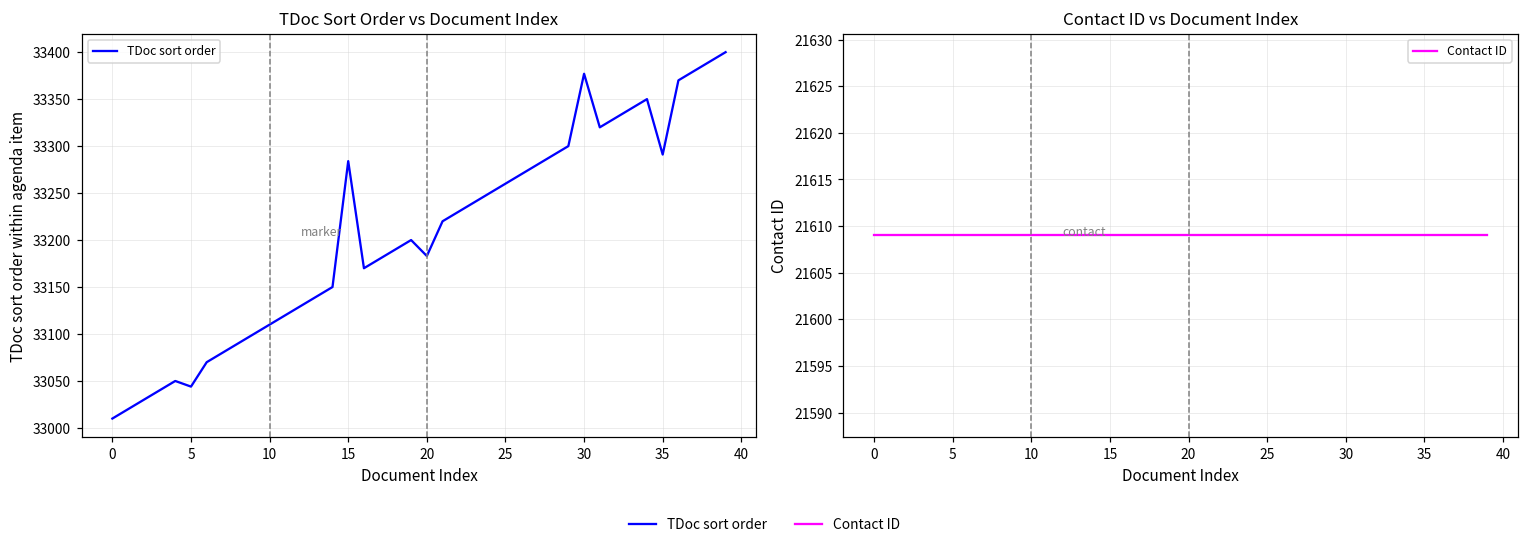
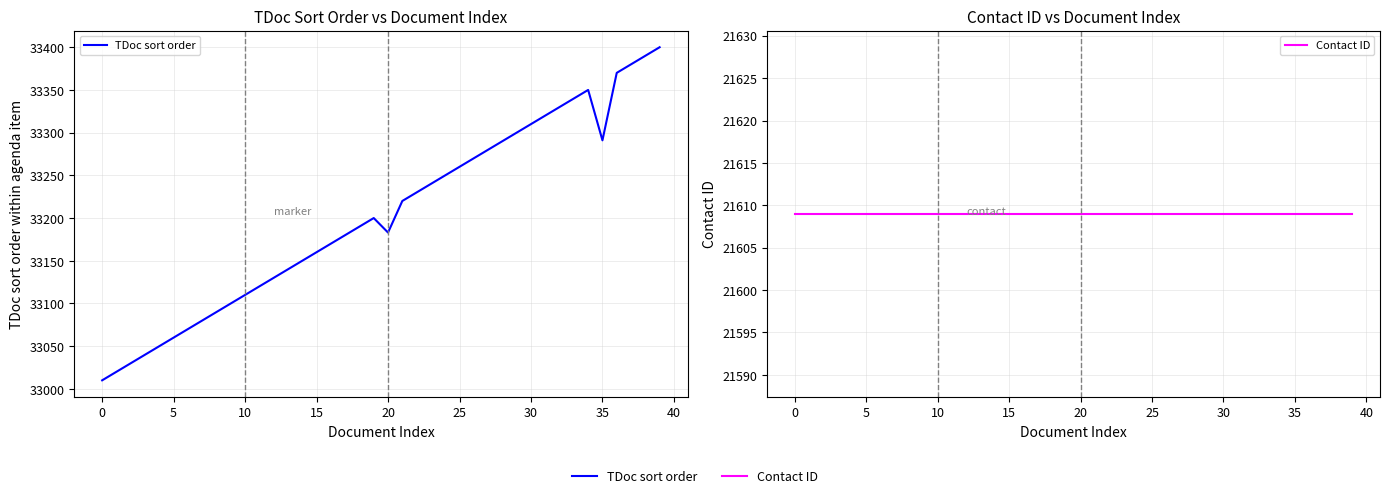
TDoc Sort Order vs Document Index, 5: 33040 -> 33060
TDoc Sort Order vs Document Index, 15: 33280 -> 33160
TDoc Sort Order vs Document Index, 30: 33380 -> 33310
